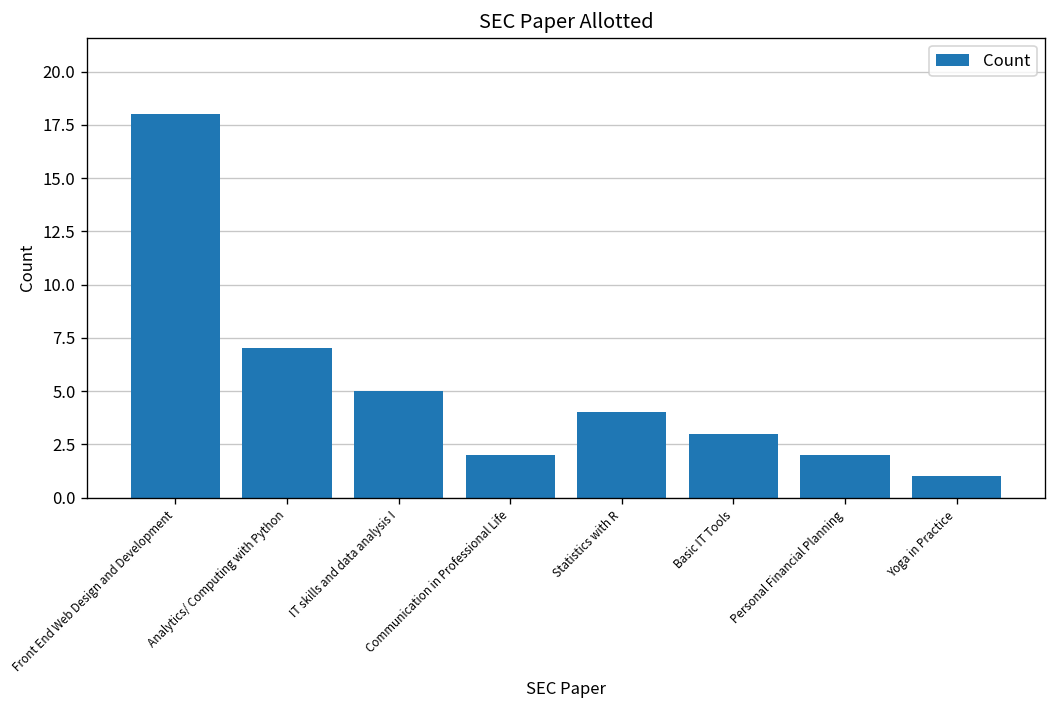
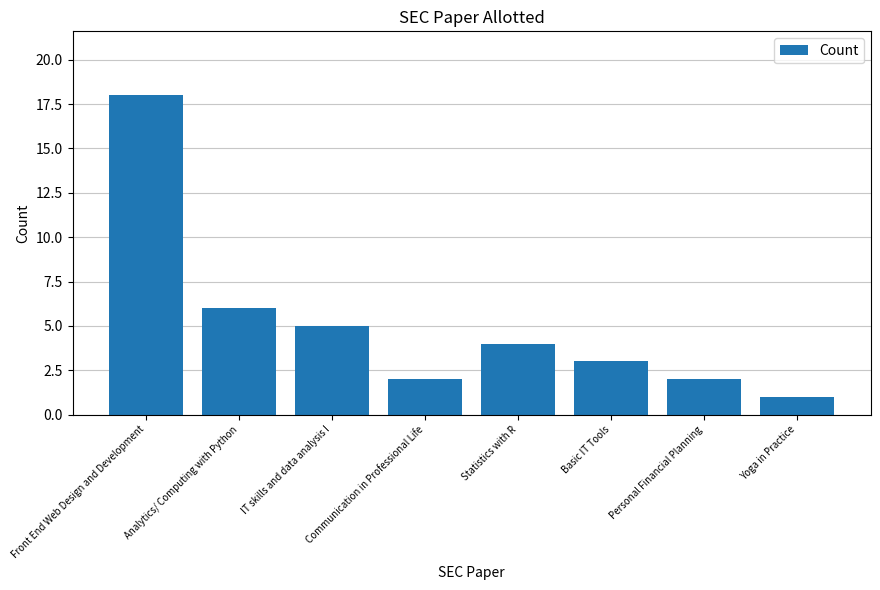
Analytics/ Computing with Python: 7 -> 6
